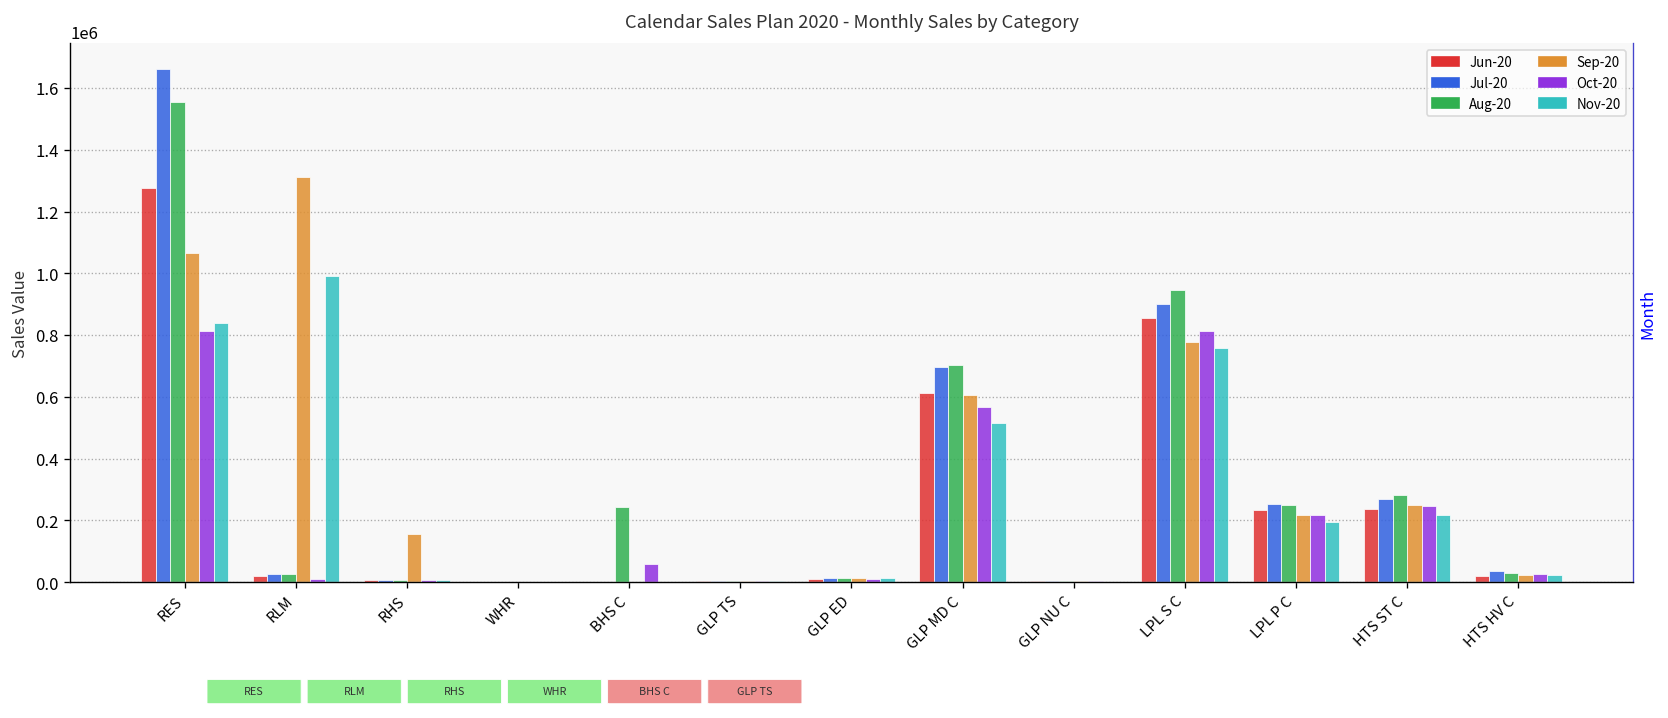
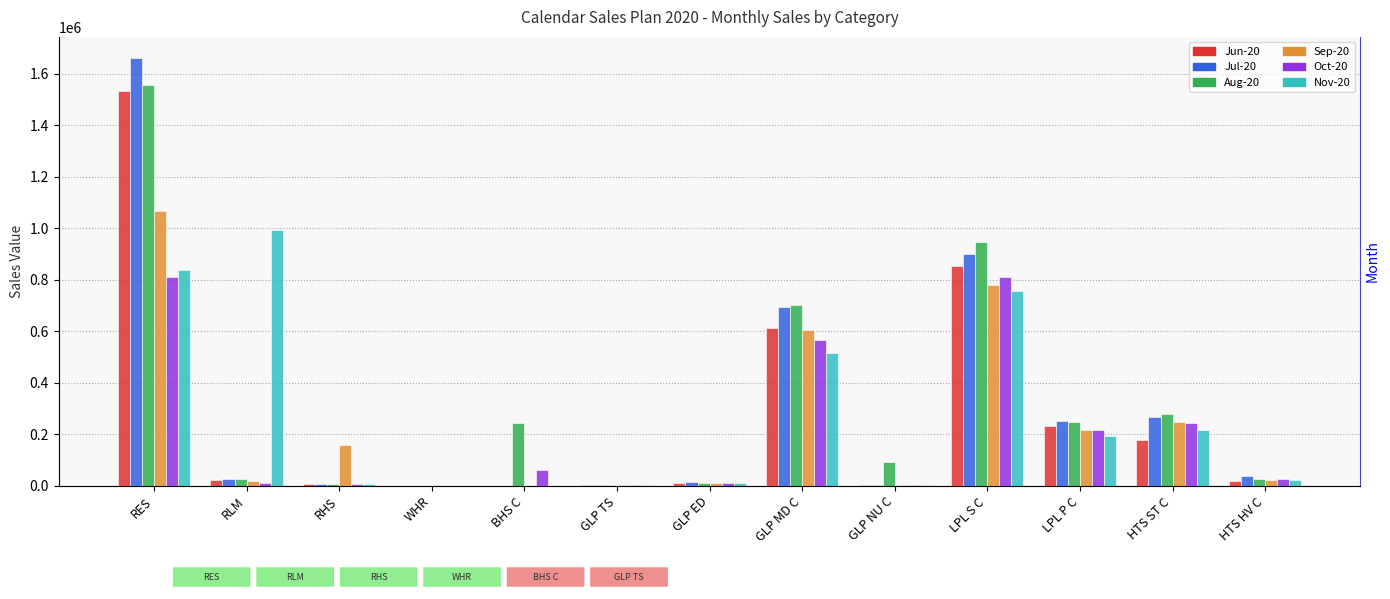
Jun-20, RES: 1280000 -> 1530000
Sep-20, RLM: 1310000 -> 20000
Aug-20, GLP NU C: 0 -> 90000
Jun-20, HTS ST C: 240000 -> 180000
